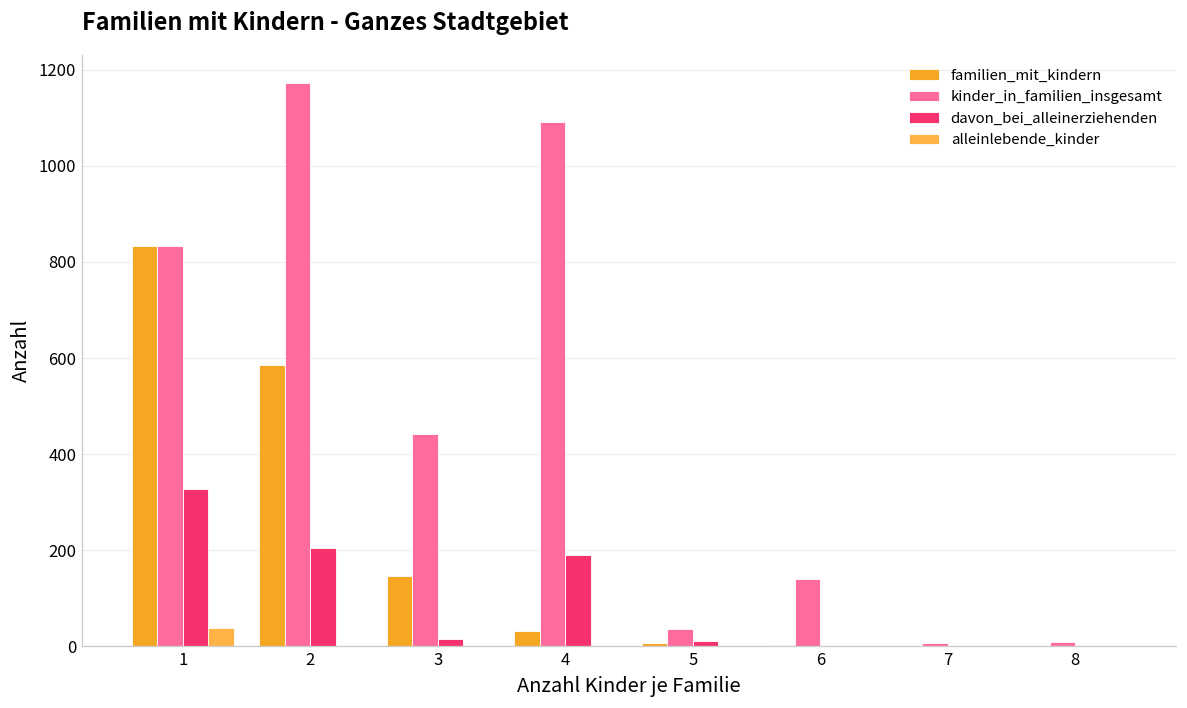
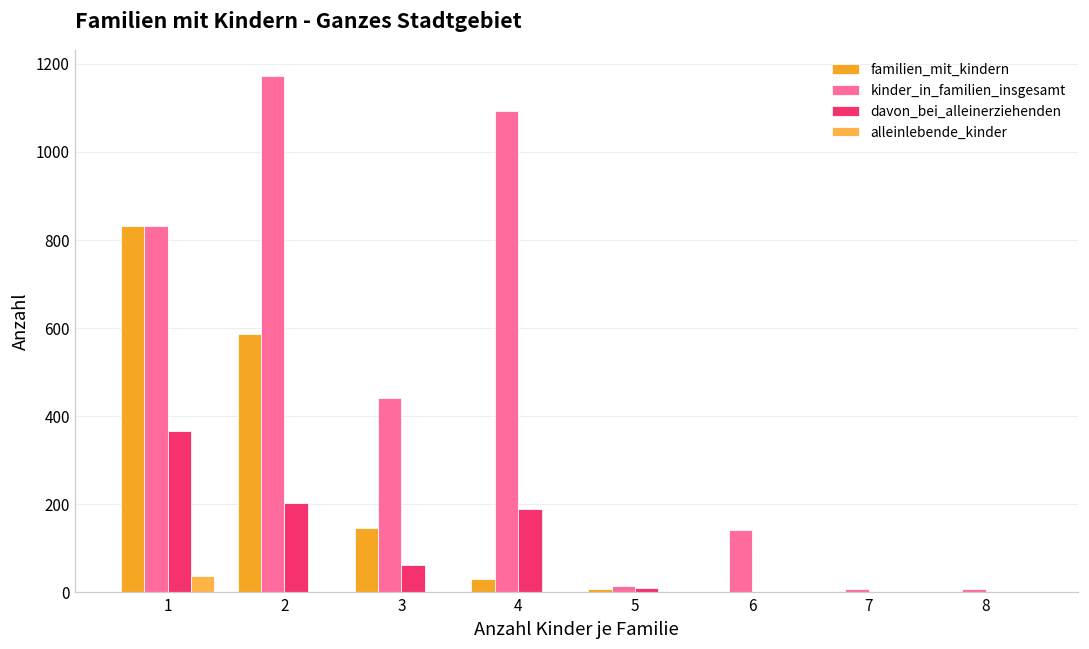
davon_bei_alleinerziehenden, 1: 330 -> 370
davon_bei_alleinerziehenden, 3: 20 -> 60
kinder_in_familien_insgesamt, 5: 40 -> 10
